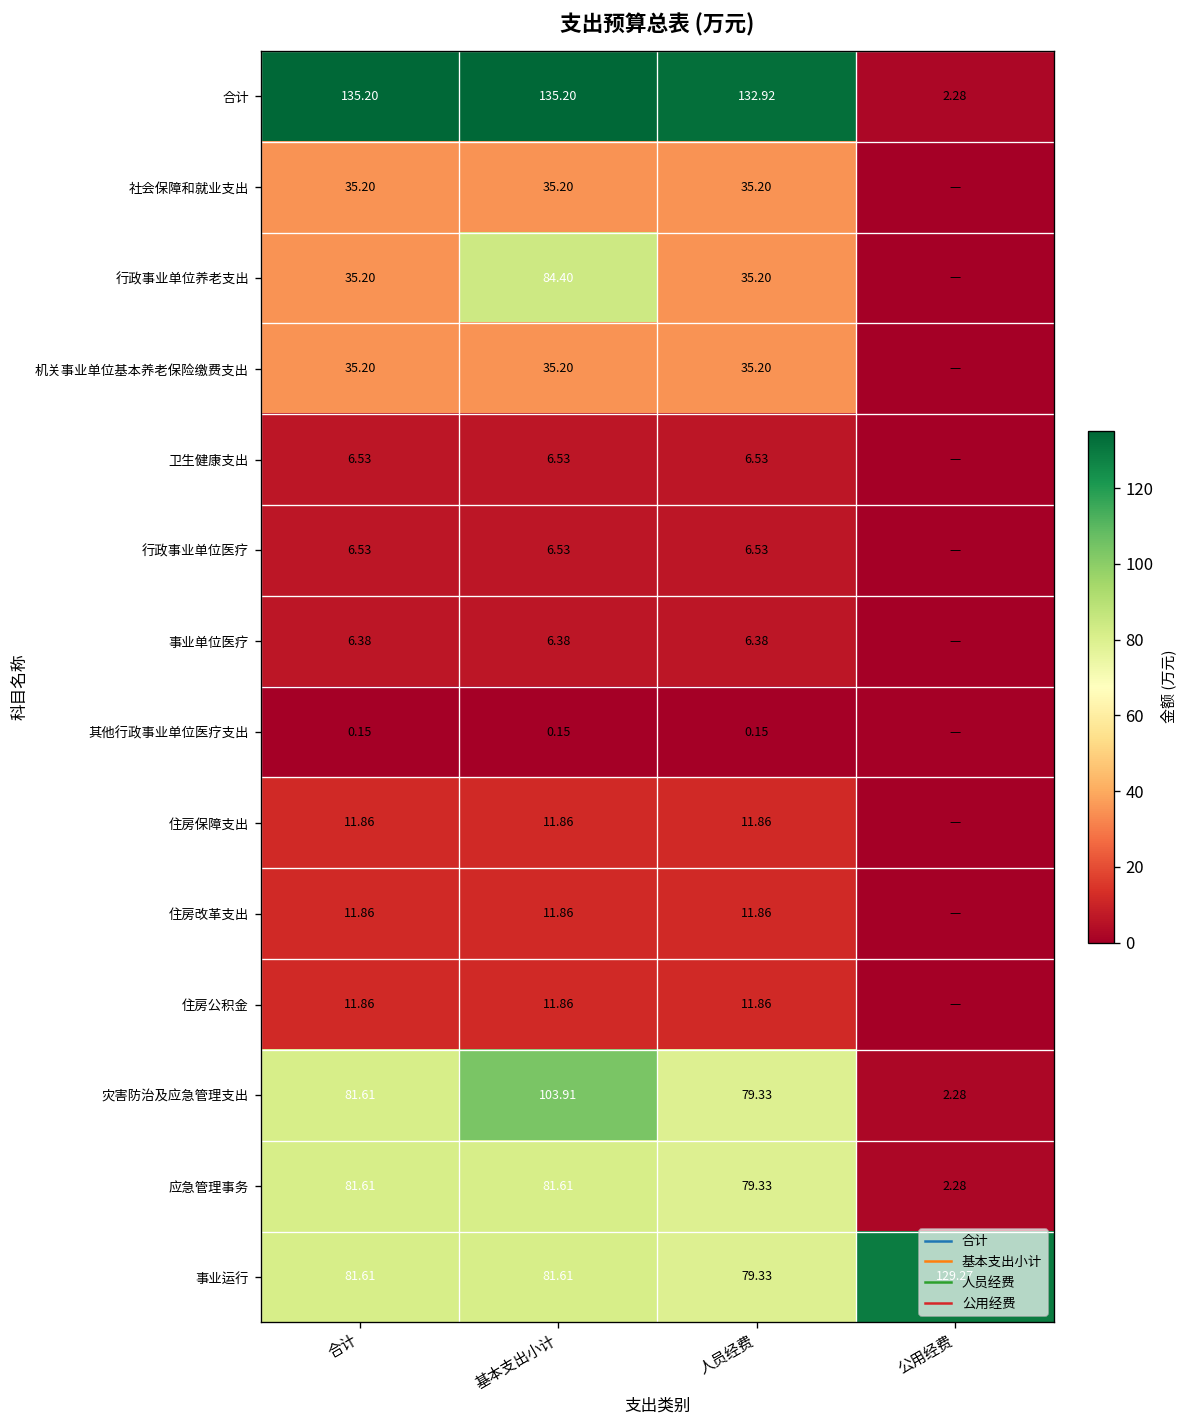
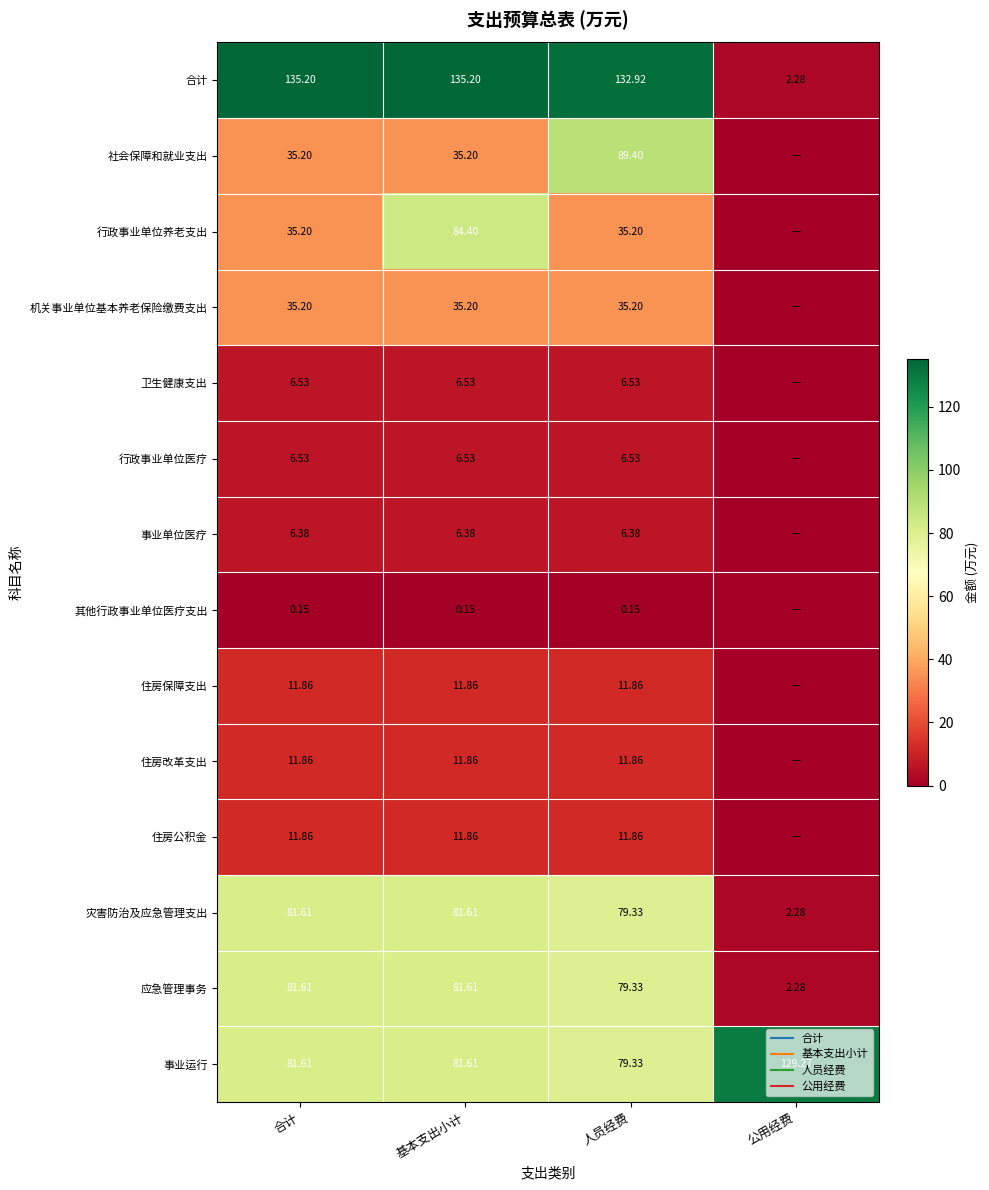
社会保障和就业支出, 人员经费: 35.20 -> 89.40
灾害防治及应急管理支出, 基本支出小计: 103.91 -> 81.61
